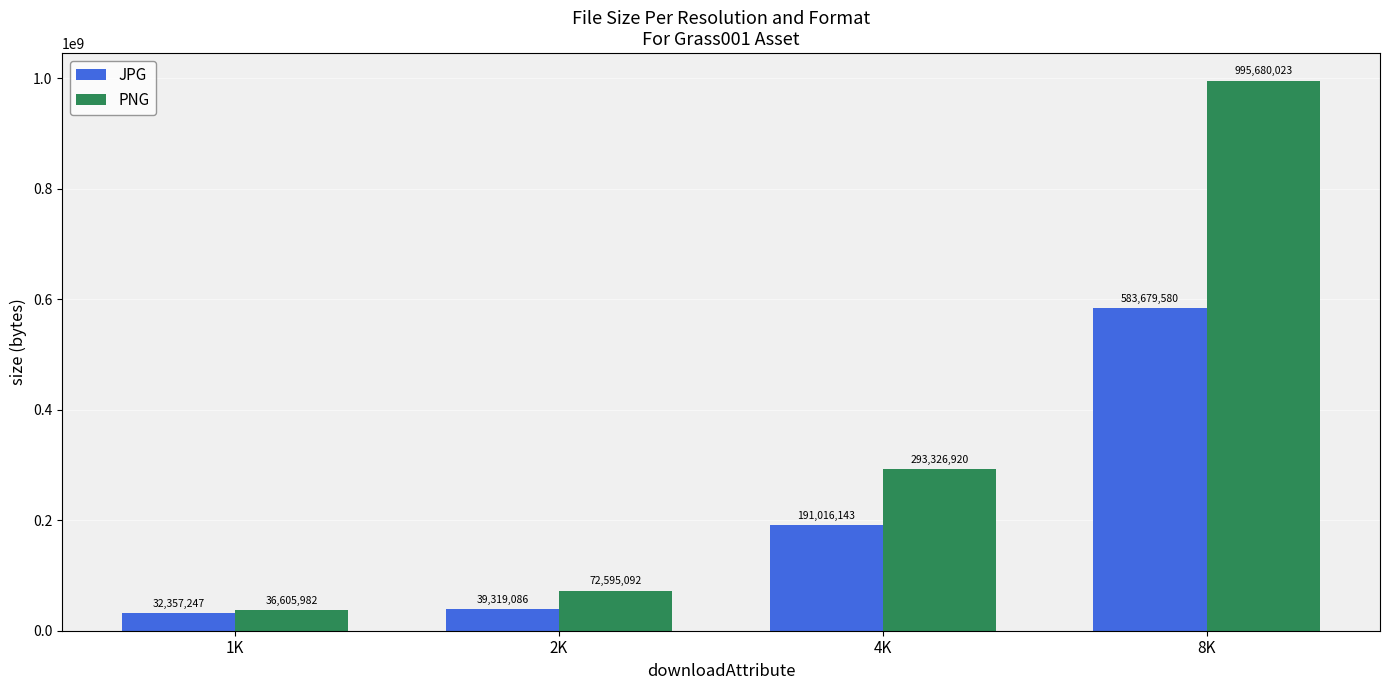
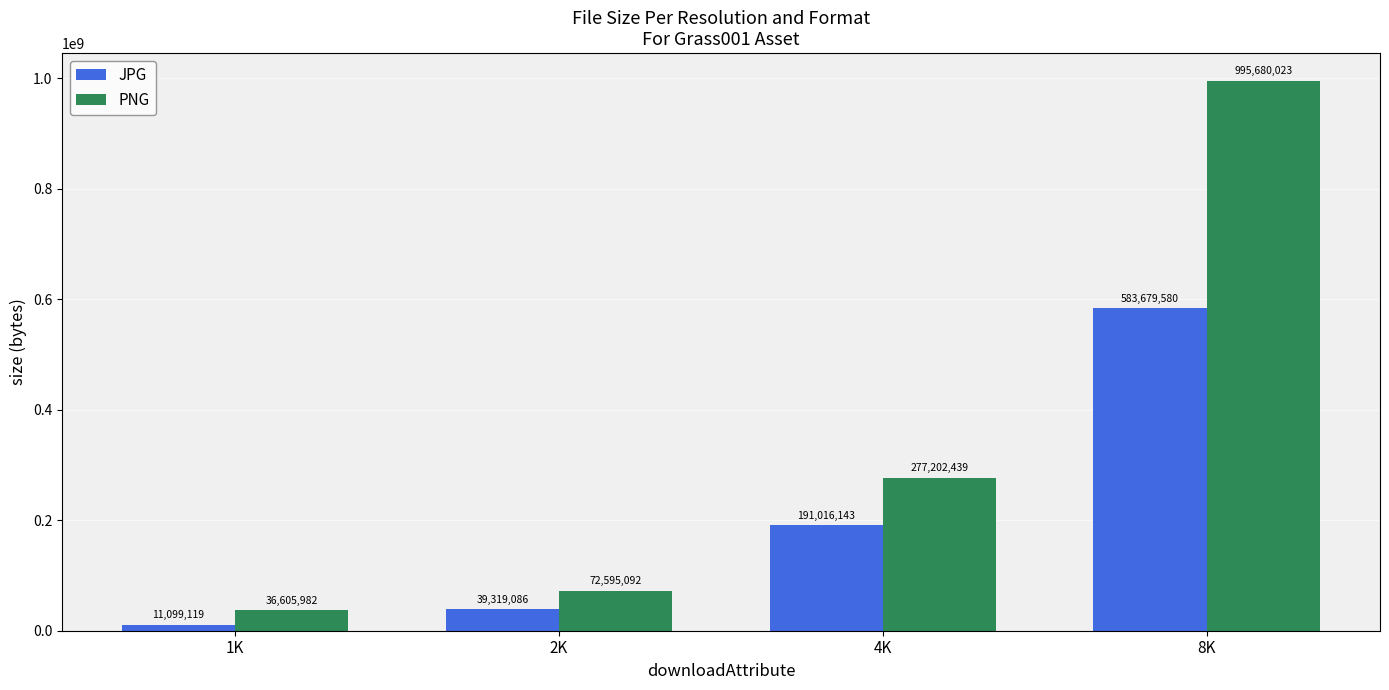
JPG, 1K: 32,357,247 -> 11,099,119
PNG, 4K: 293,326,920 -> 277,202,439
